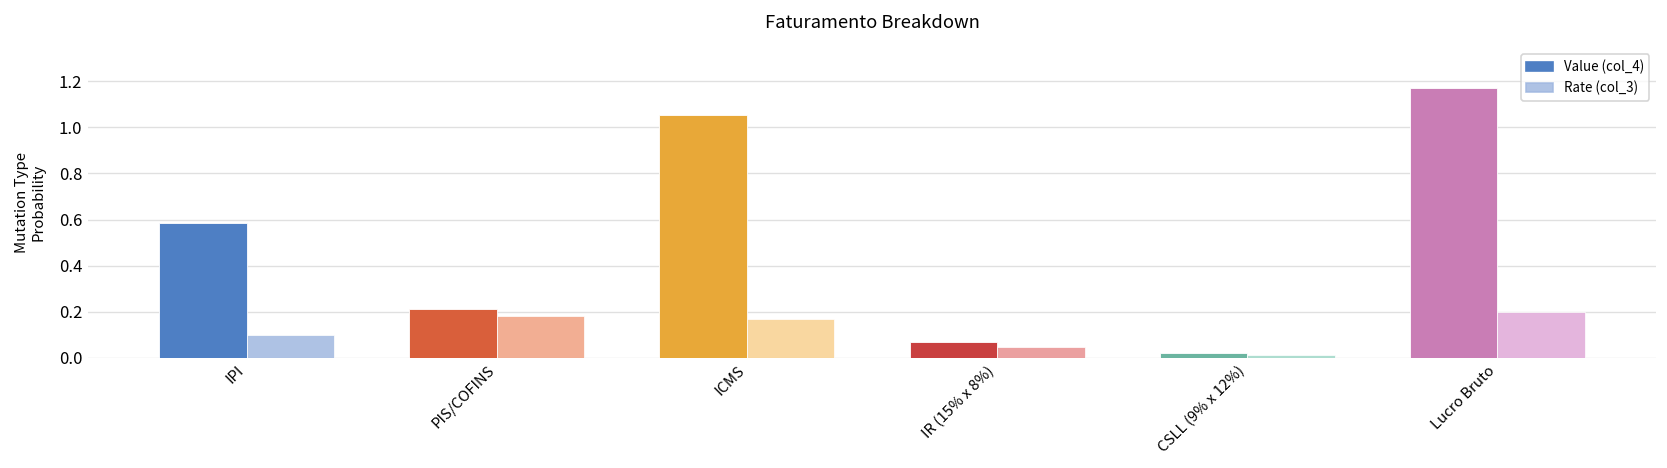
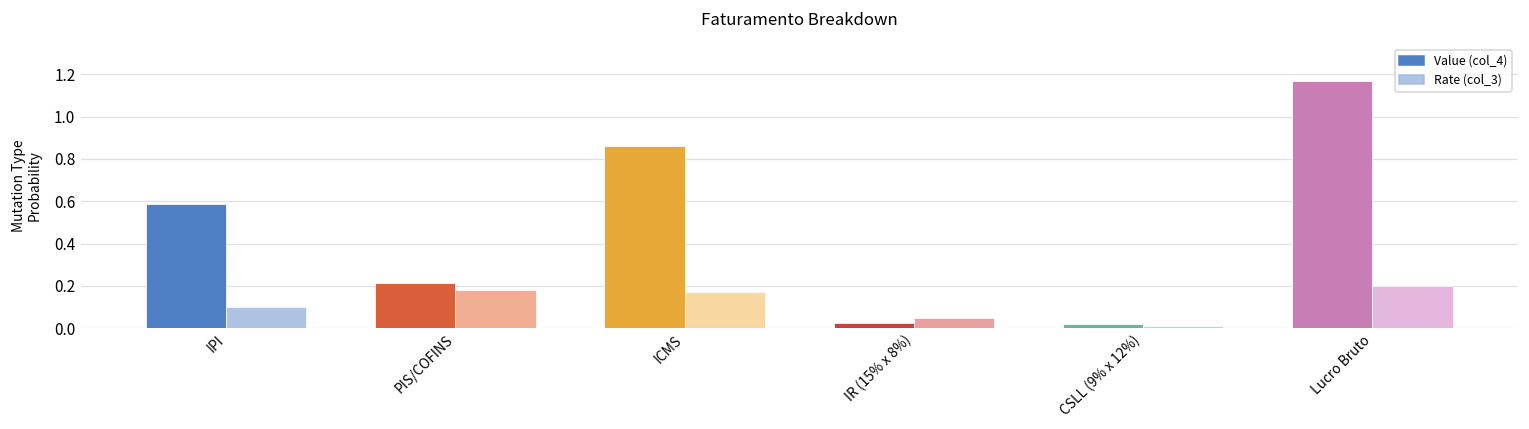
Value (col_4), ICMS: 1.05 -> 0.86
Value (col_4), IR (15% x 8%): 0.07 -> 0.02
